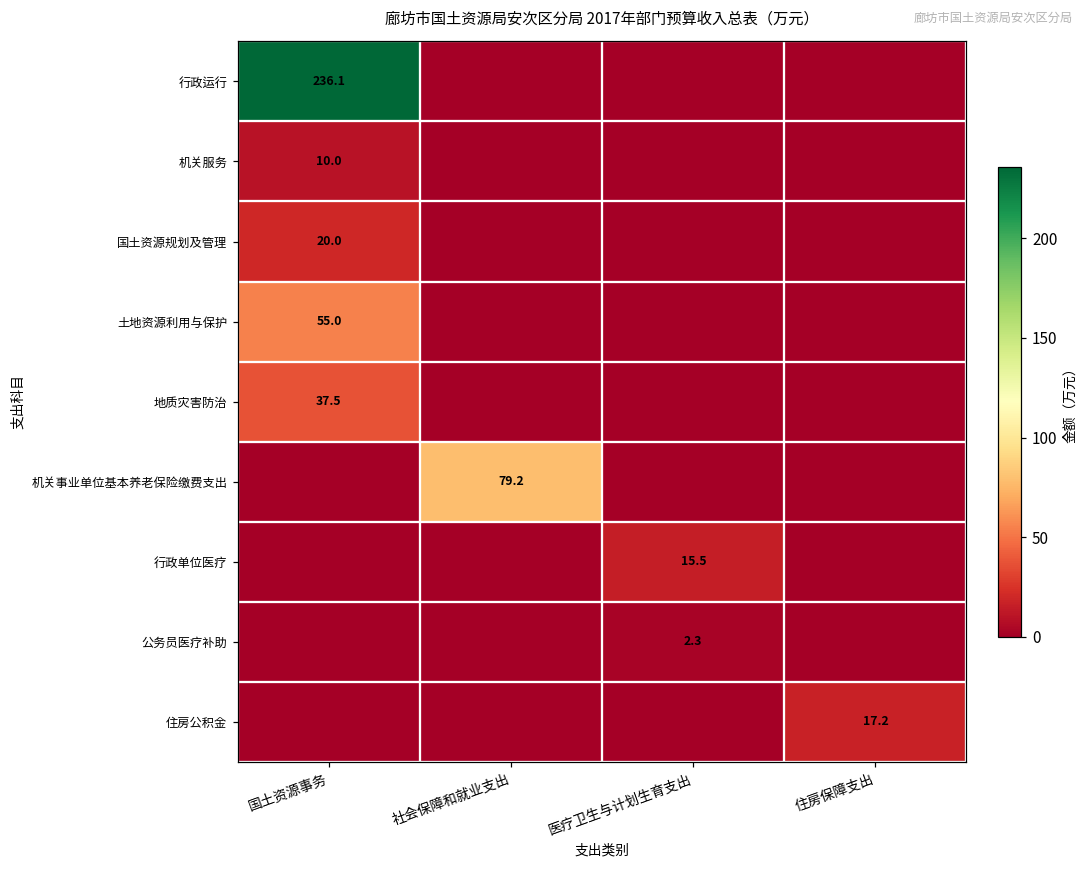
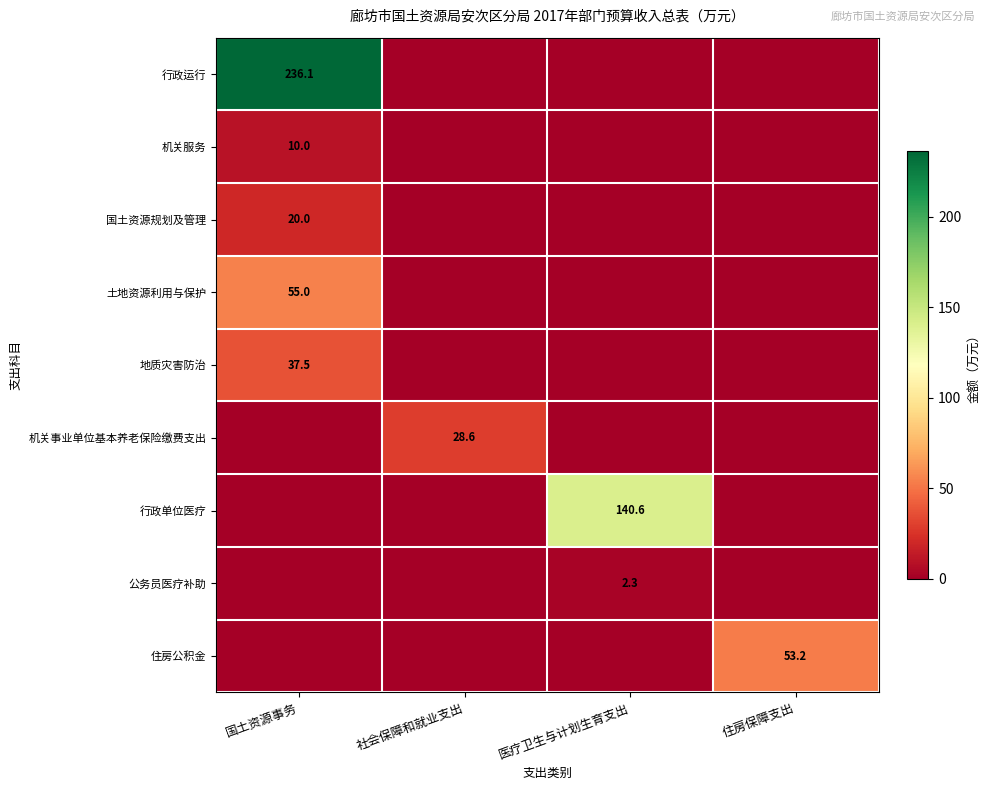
机关事业单位基本养老保险缴费支出, 社会保障和就业支出: 79.2 -> 28.6
行政单位医疗, 医疗卫生与计划生育支出: 15.5 -> 140.6
住房公积金, 住房保障支出: 17.2 -> 53.2
